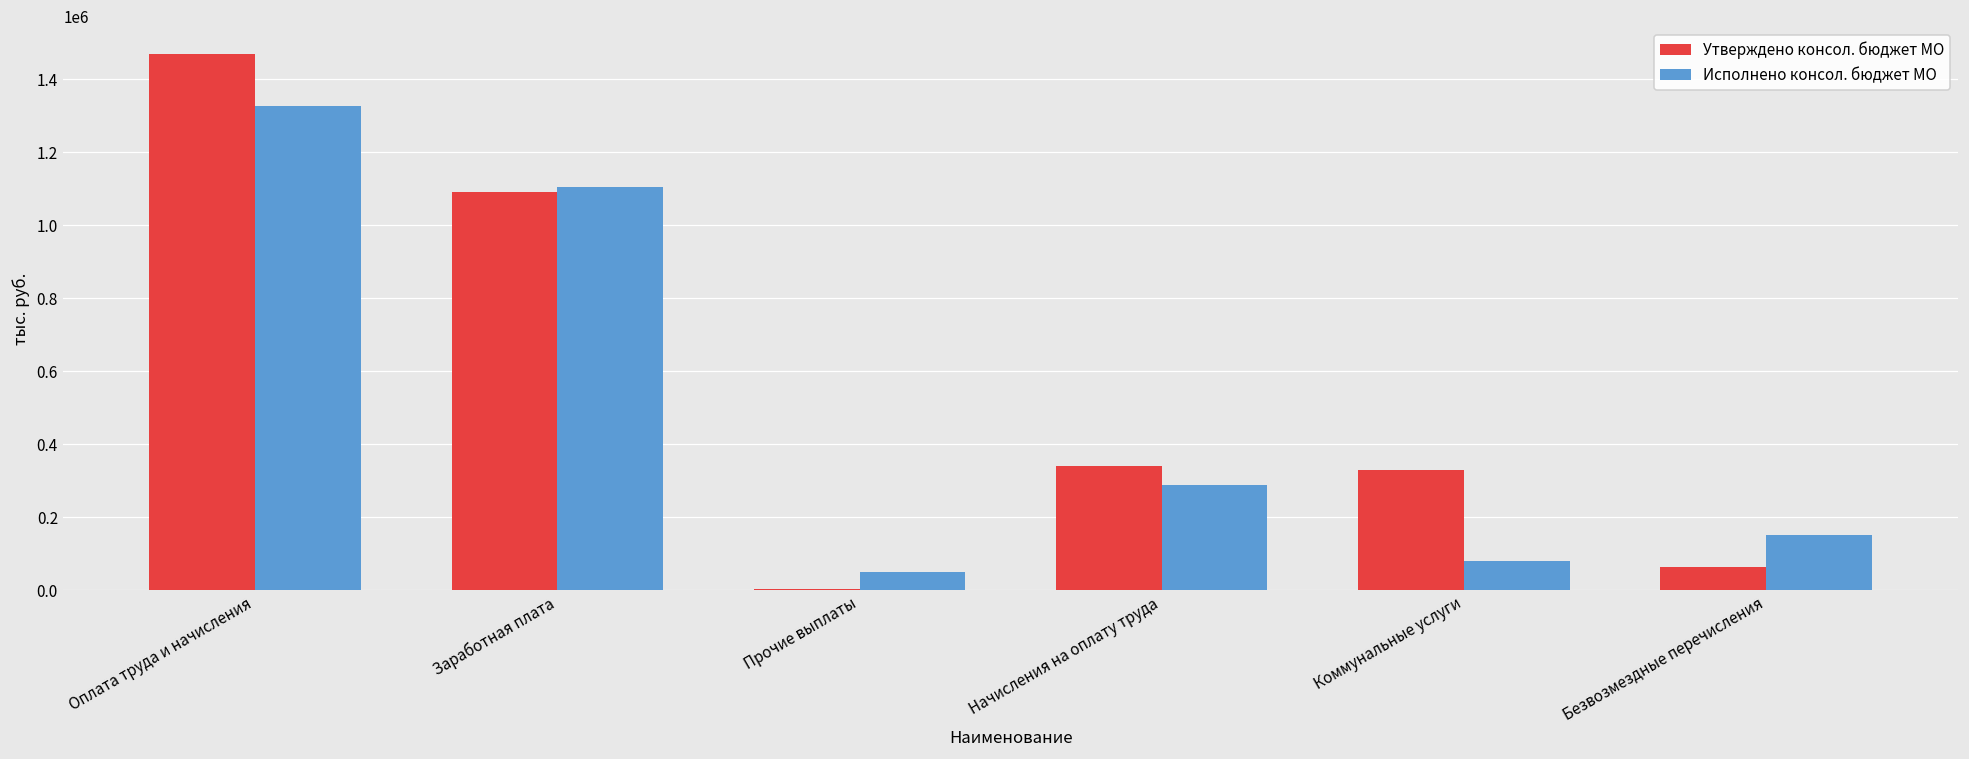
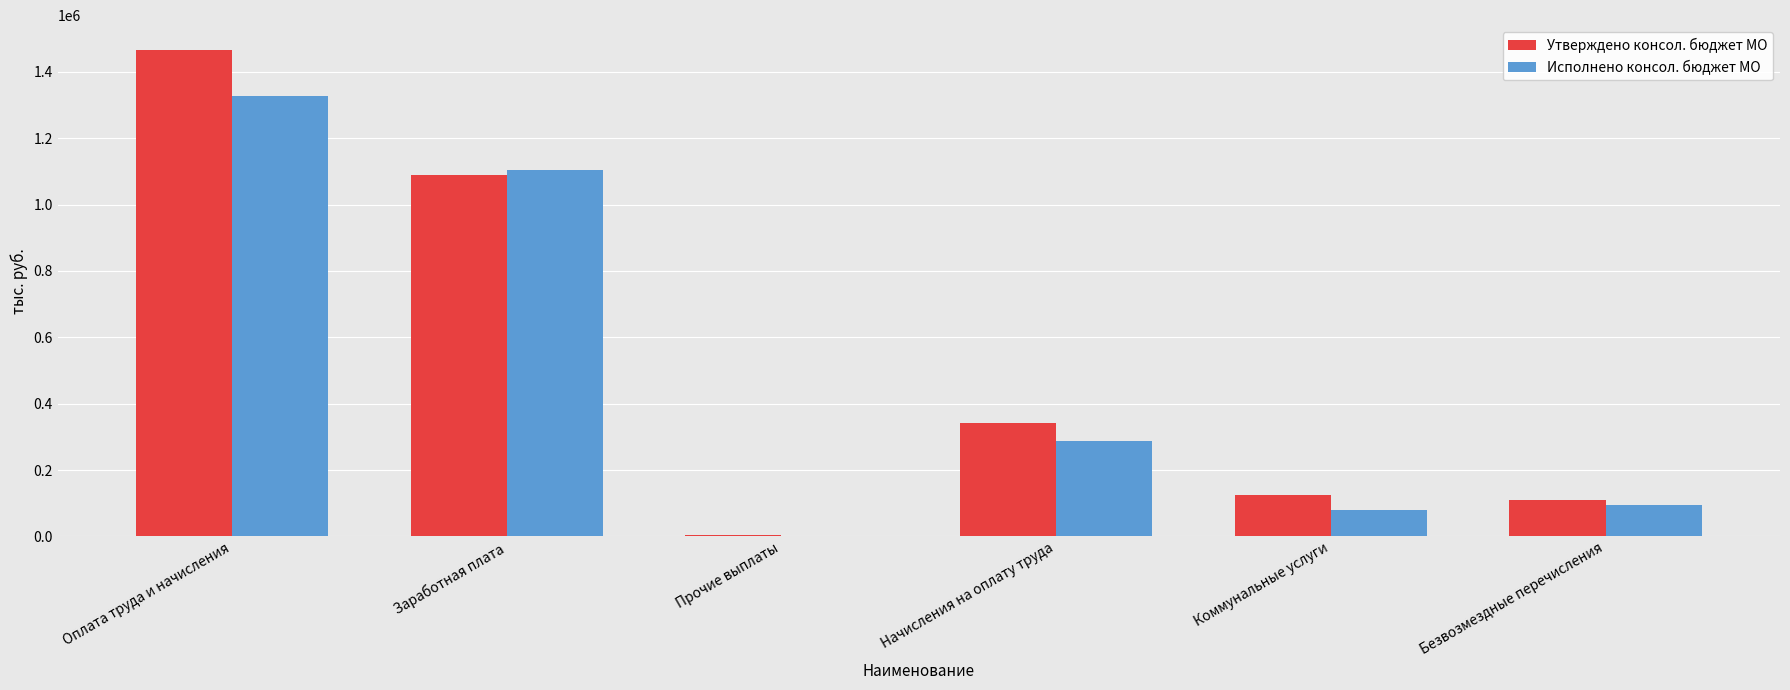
Исполнено консол. бюджет МО, Прочие выплаты: 50000 -> 0
Утверждено консол. бюджет МО, Коммунальные услуги: 330000 -> 120000
Утверждено консол. бюджет МО, Безвозмездные перечисления: 60000 -> 110000
Исполнено консол. бюджет МО, Безвозмездные перечисления: 150000 -> 90000
